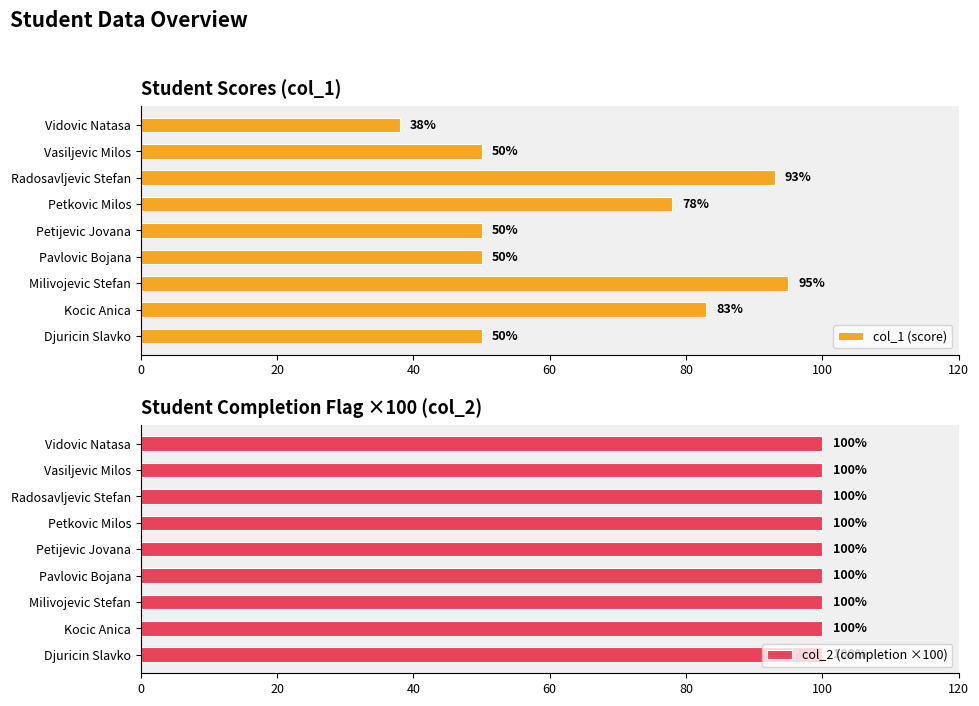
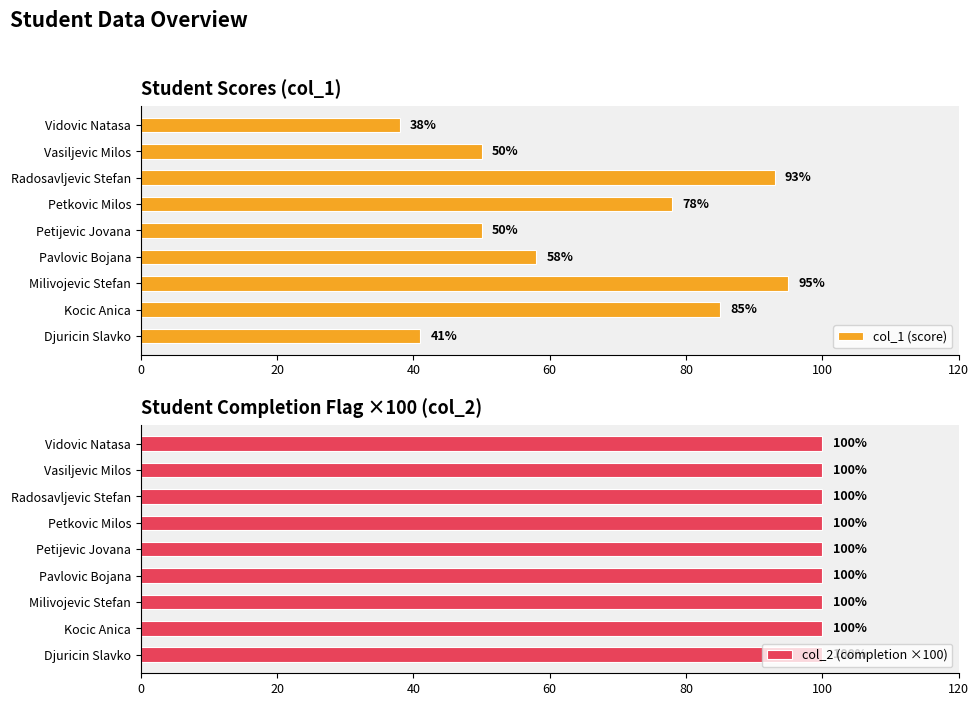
Student Scores (col_1), Pavlovic Bojana: 50% -> 58%
Student Scores (col_1), Kocic Anica: 83% -> 85%
Student Scores (col_1), Djuricin Slavko: 50% -> 41%
